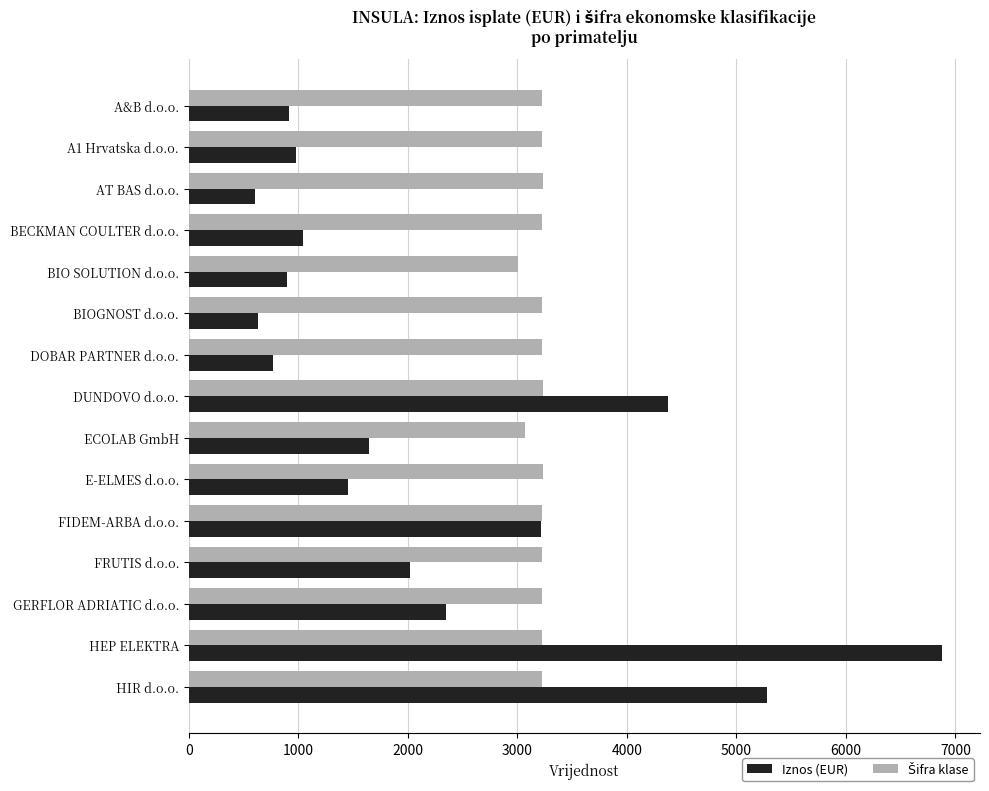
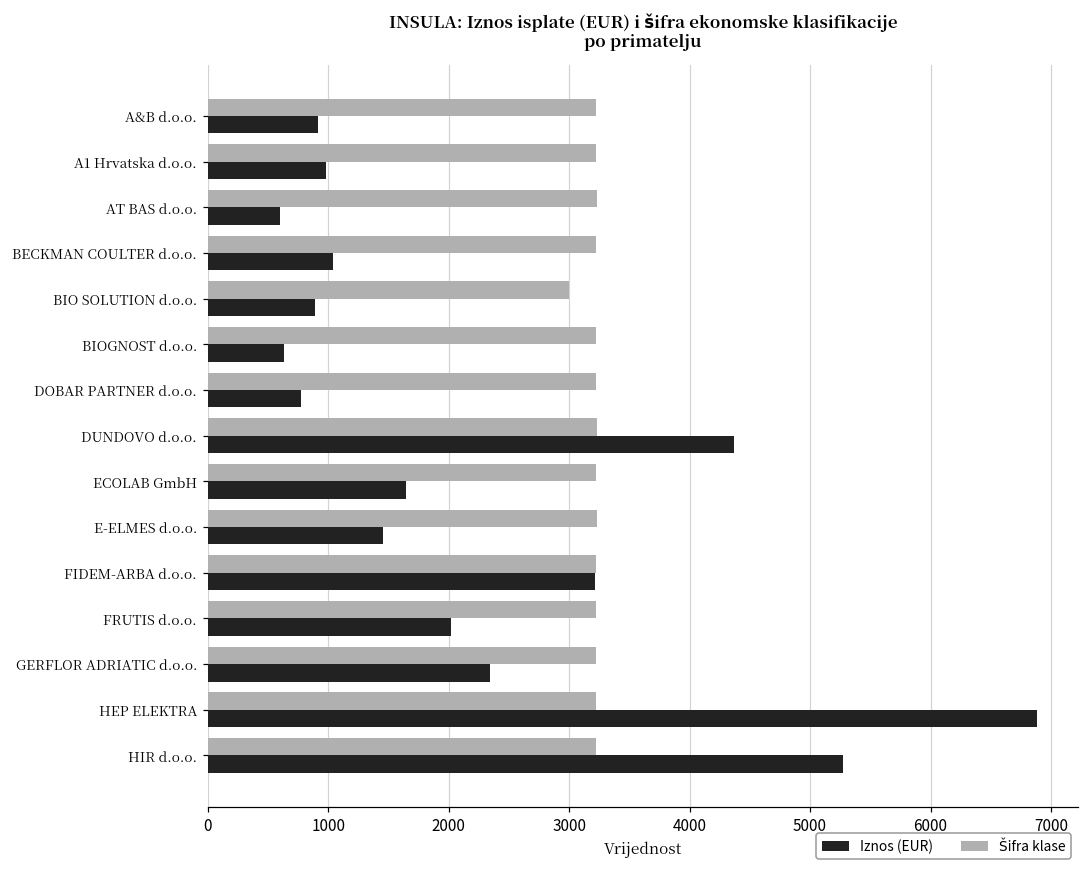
Šifra klase, ECOLAB GmbH: 3070 -> 3220
